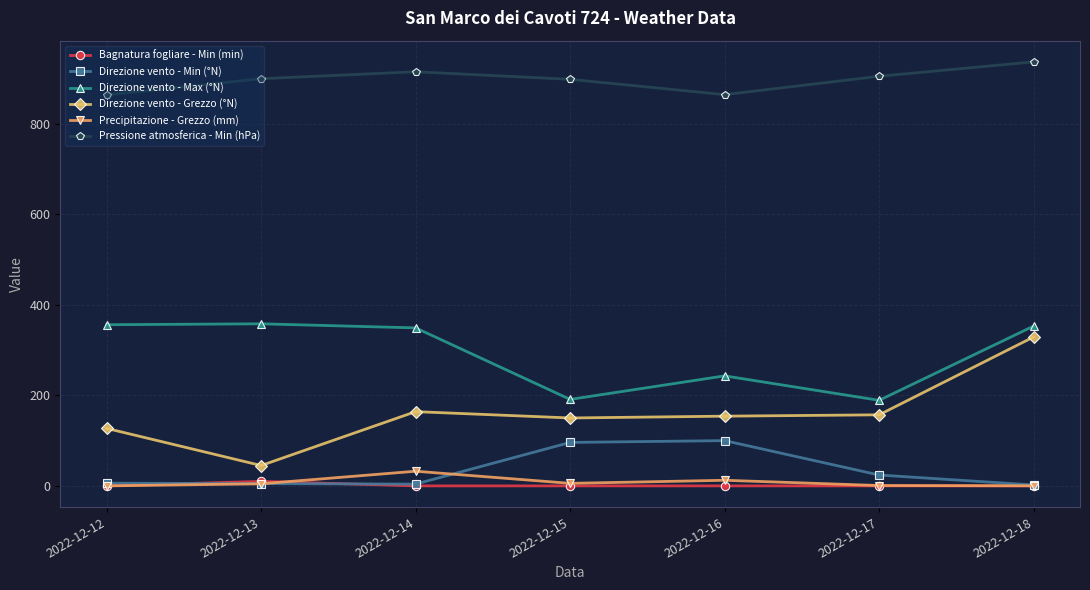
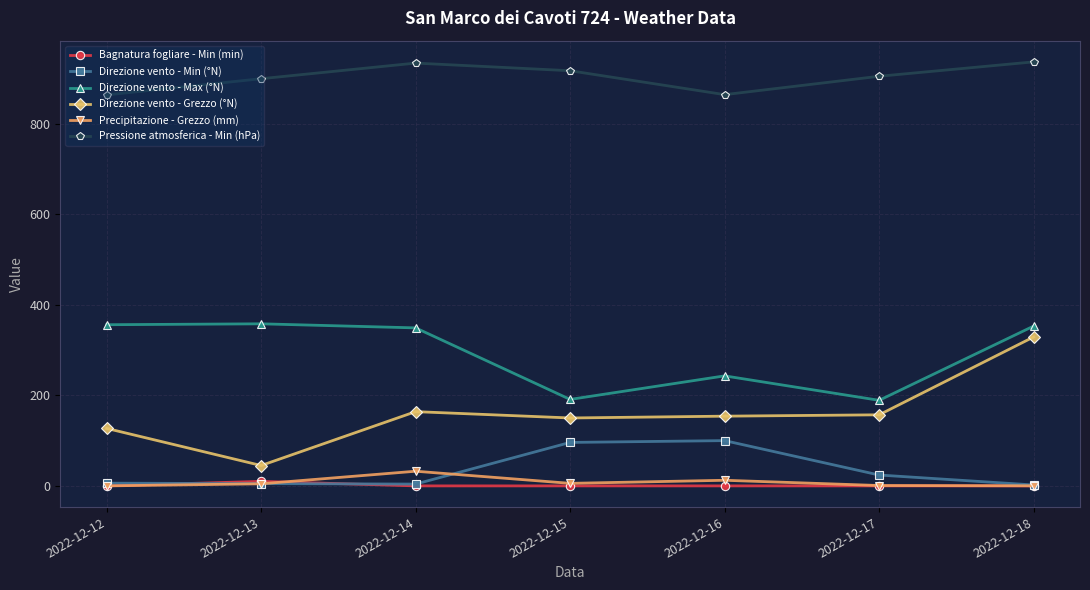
Pressione atmosferica - Min (hPa), 2022-12-14: 910 -> 930
Pressione atmosferica - Min (hPa), 2022-12-15: 900 -> 920
